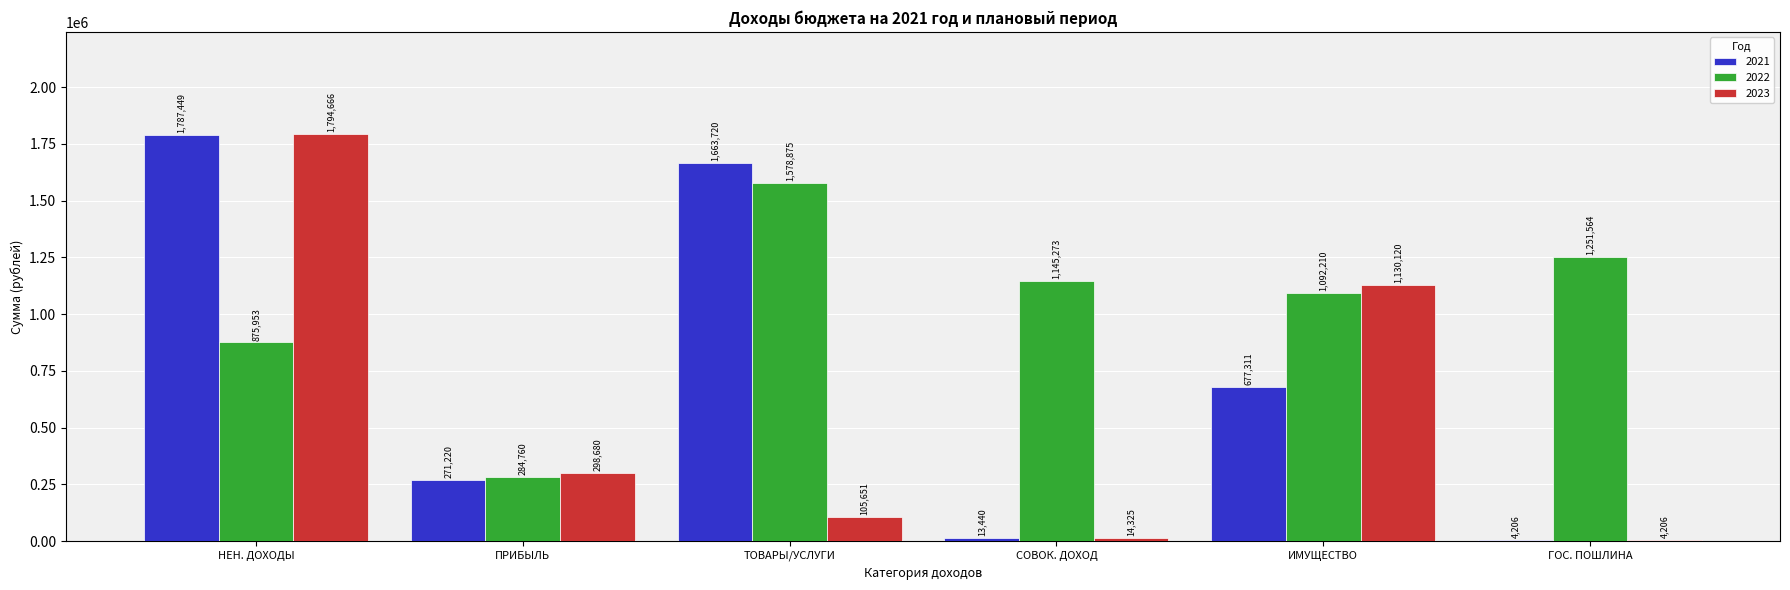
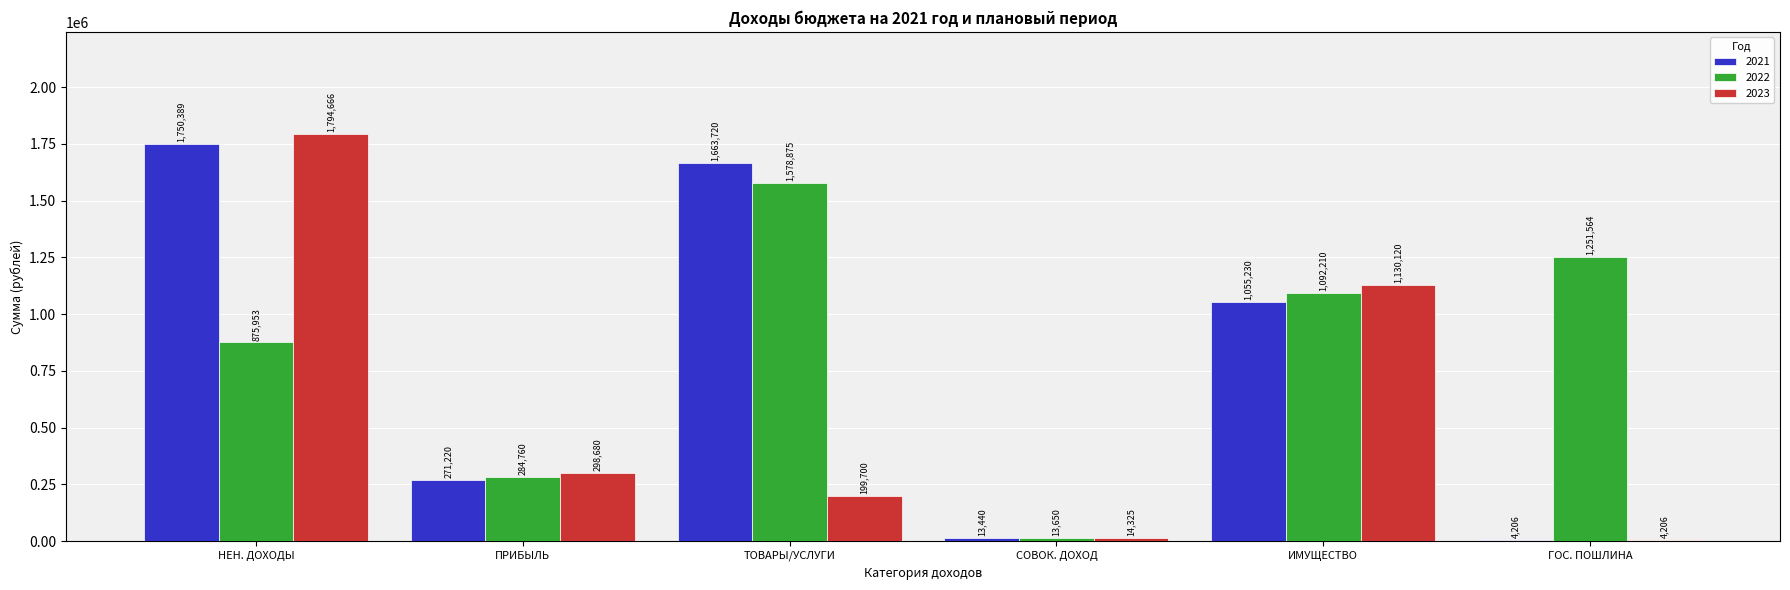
2021, НЕН. ДОХОДЫ: 1,787,449 -> 1,750,389
2023, ТОВАРЫ/УСЛУГИ: 105,651 -> 199,700
2022, СОВОК. ДОХОД: 1,145,273 -> 13,650
2021, ИМУЩЕСТВО: 677,311 -> 1,055,230
